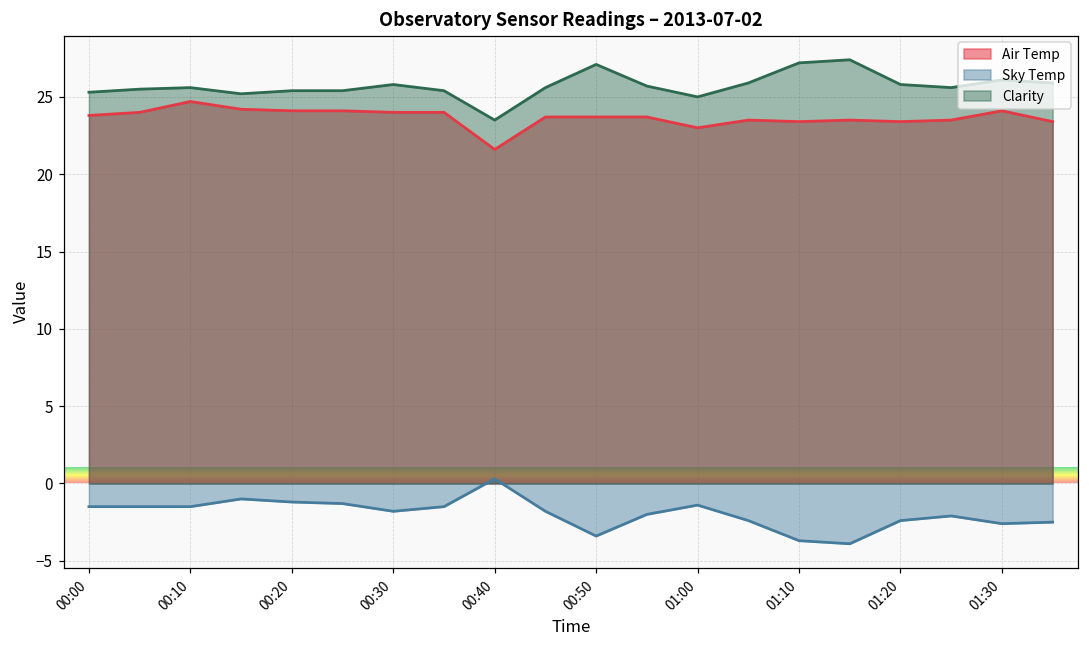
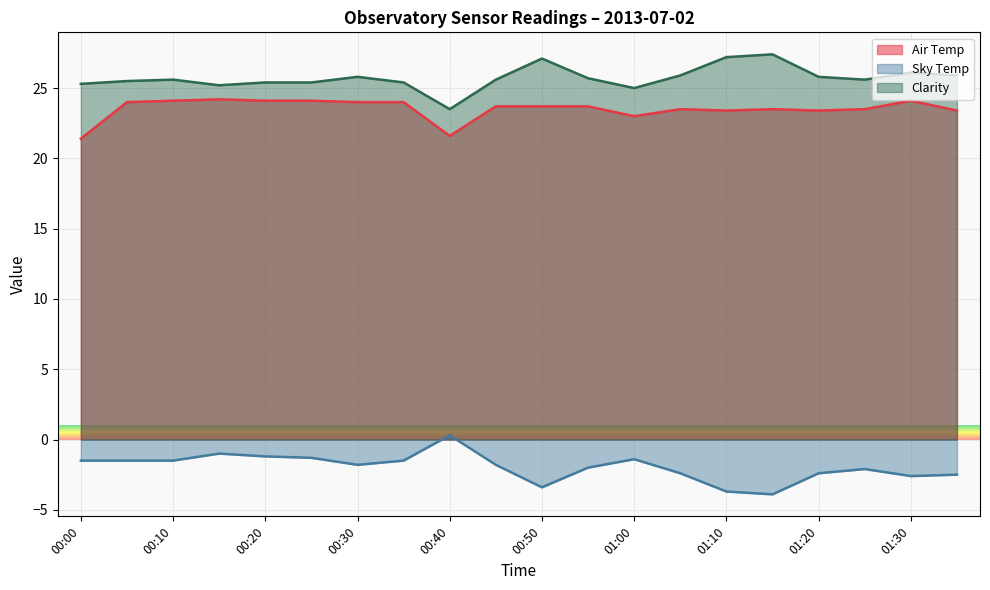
Air Temp, 00:00: 23.8 -> 21.4
Air Temp, 00:10: 24.7 -> 24.1
